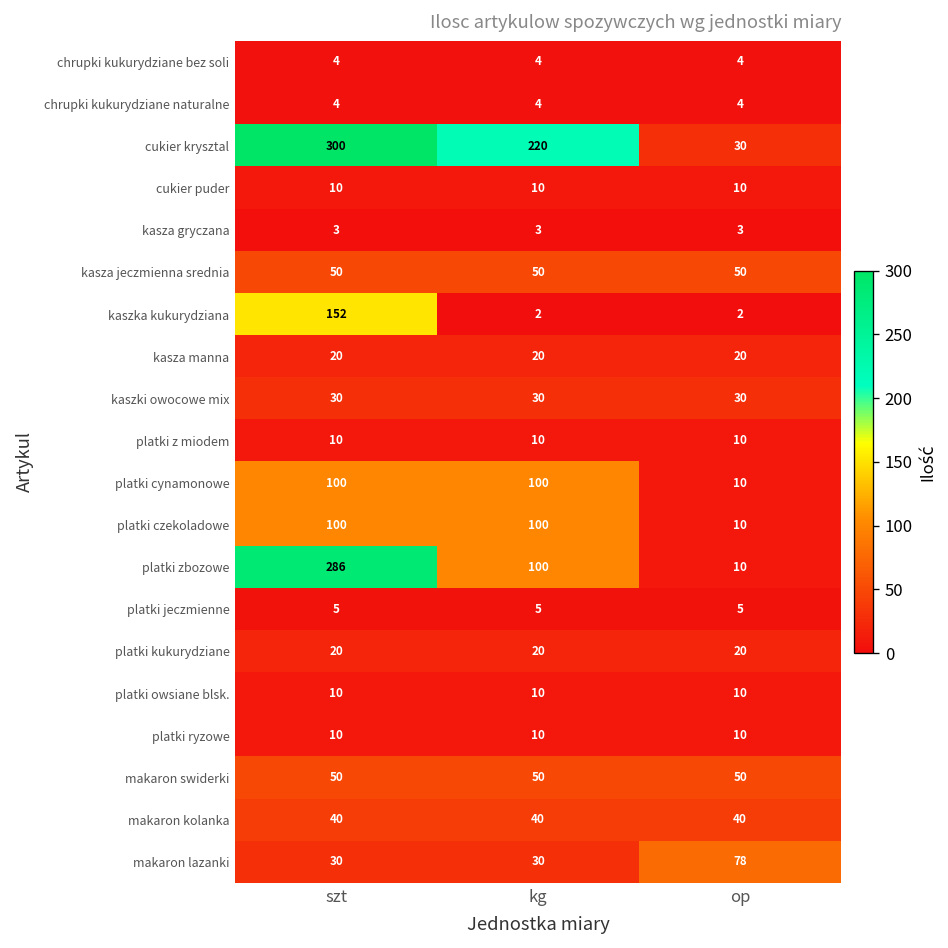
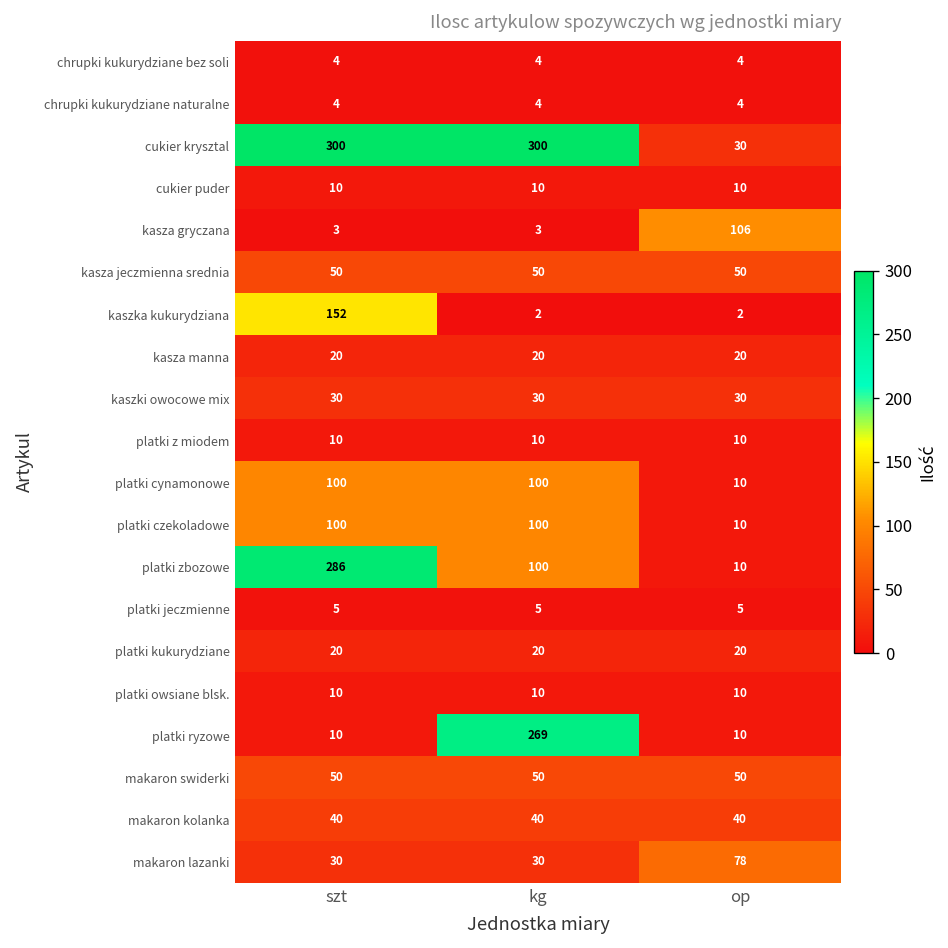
cukier krysztal, kg: 220 -> 300
kasza gryczana, op: 3 -> 106
platki ryzowe, kg: 10 -> 269
